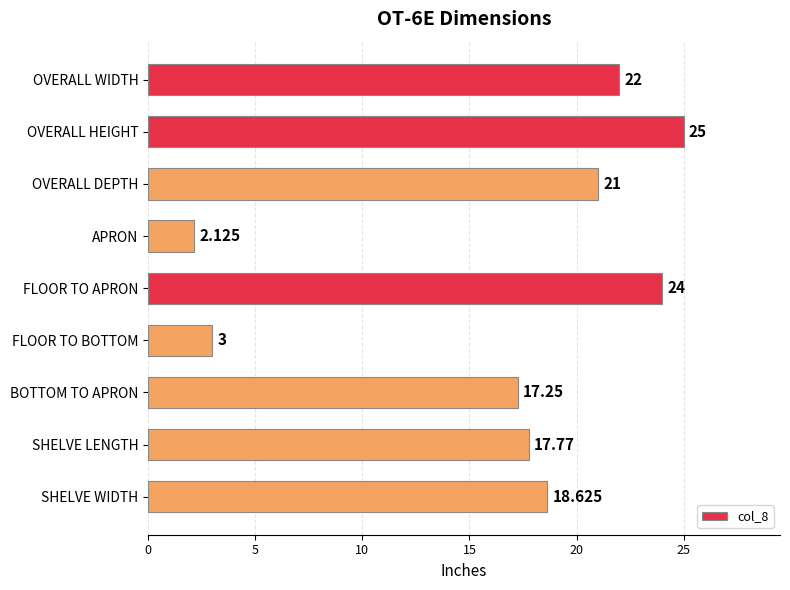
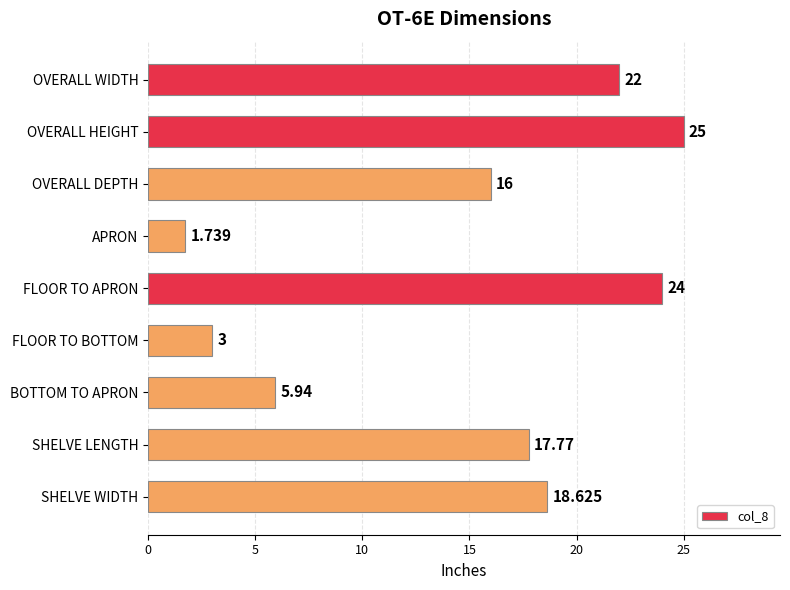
OVERALL DEPTH: 21 -> 16
APRON: 2.125 -> 1.739
BOTTOM TO APRON: 17.25 -> 5.94
